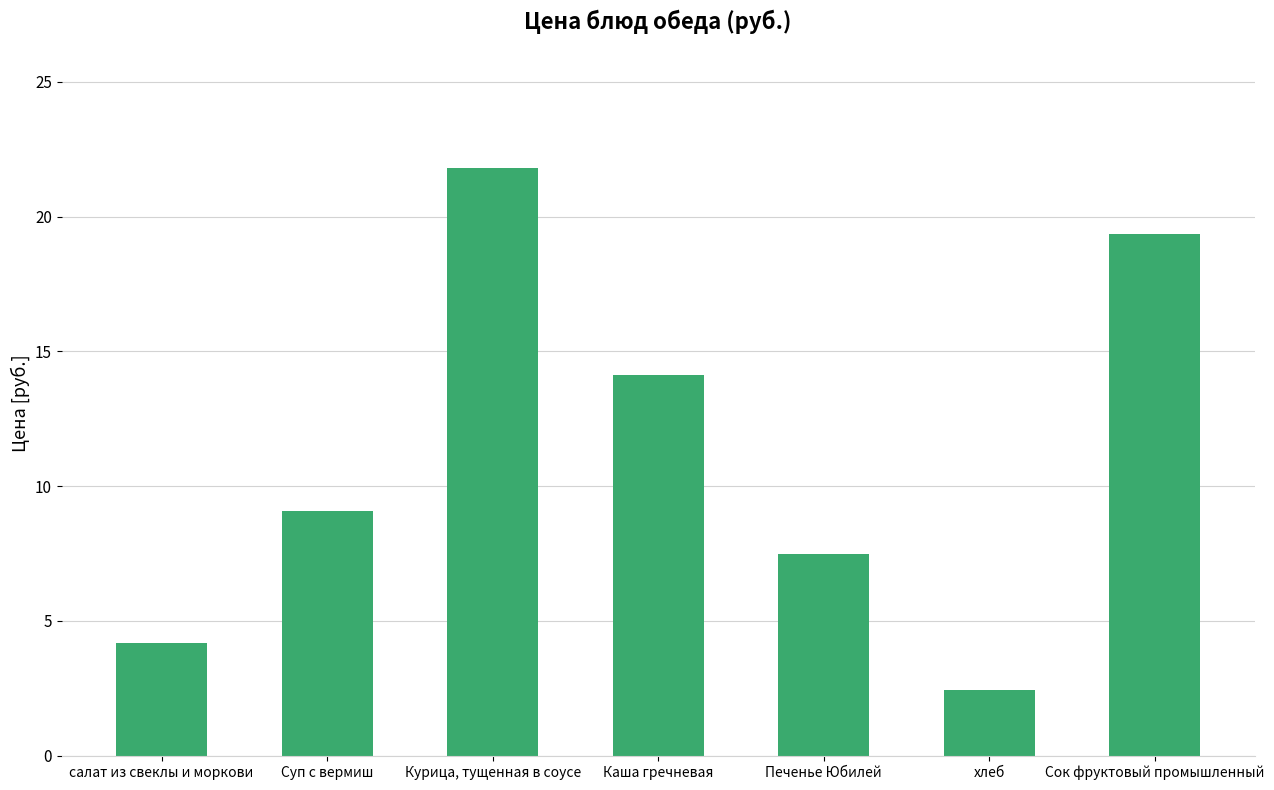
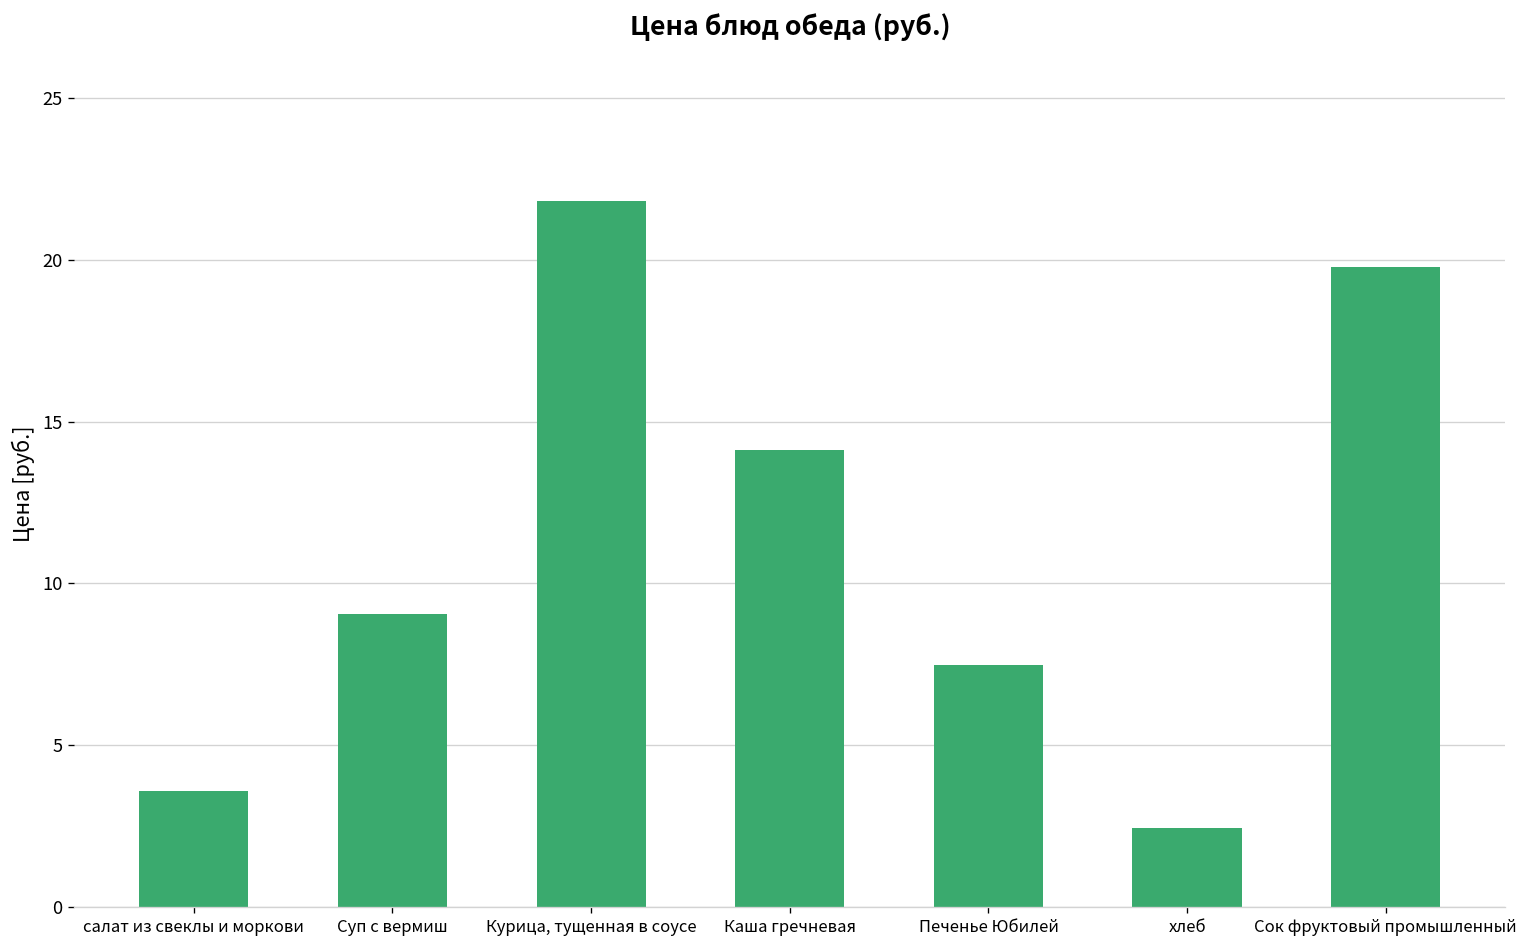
салат из свеклы и моркови: 4.2 -> 3.6
Сок фруктовый промышленный: 19.4 -> 19.8
